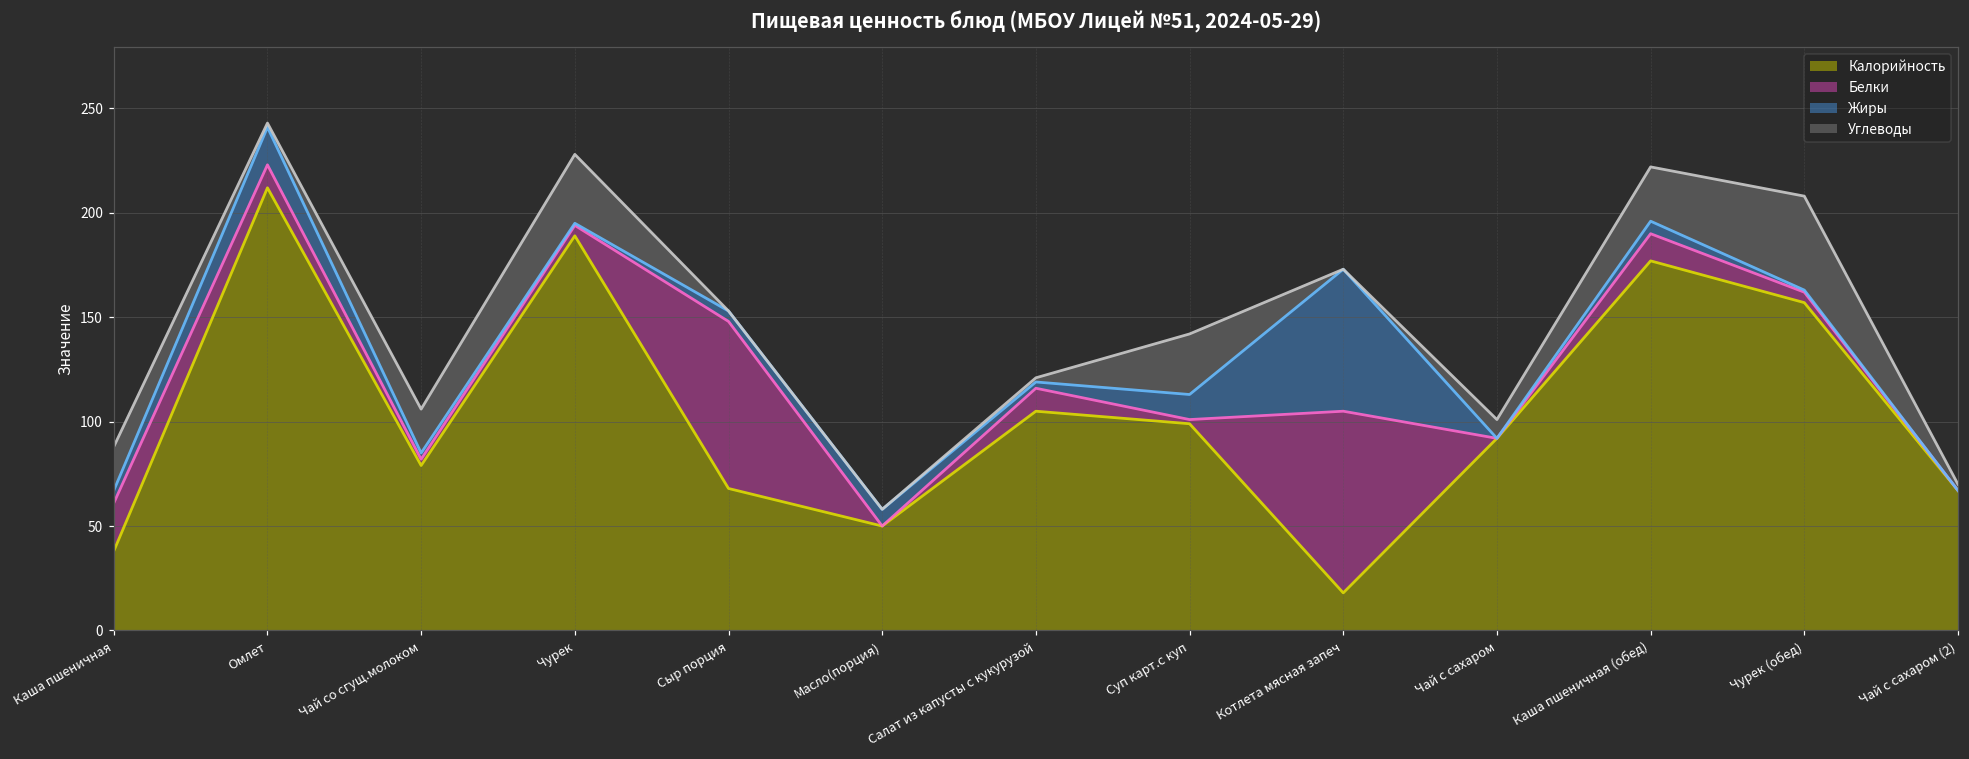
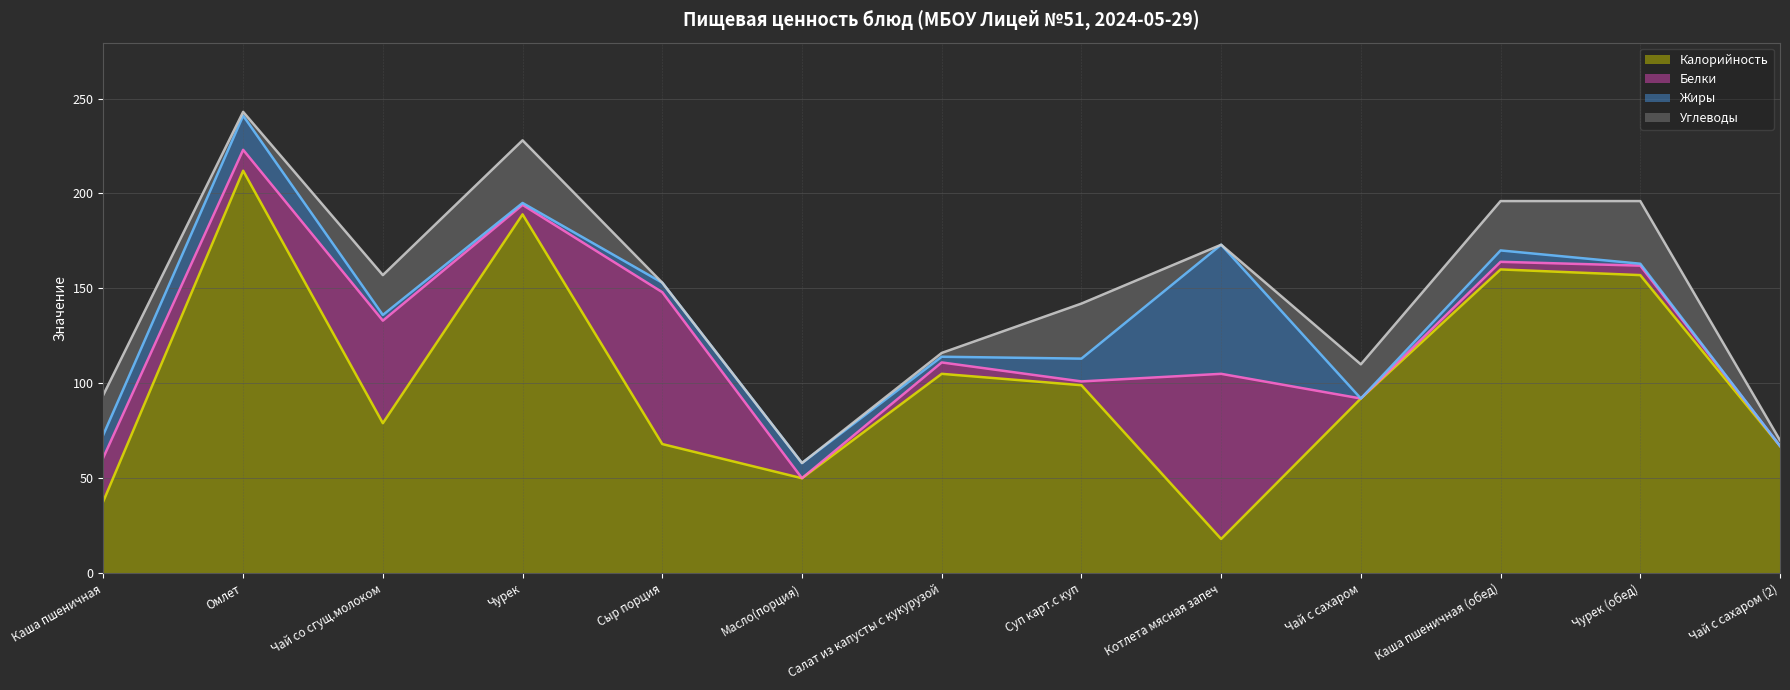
Жиры, Каша пшеничная: 6 -> 12
Белки, Чай со сгущ.молоком: 3 -> 54
Белки, Салат из капусты с кукурузой: 11 -> 6
Углеводы, Чай с сахаром: 9 -> 18
Калорийность, Каша пшеничная (обед): 177 -> 160
Белки, Каша пшеничная (обед): 13 -> 4
Углеводы, Чурек (обед): 45 -> 33
